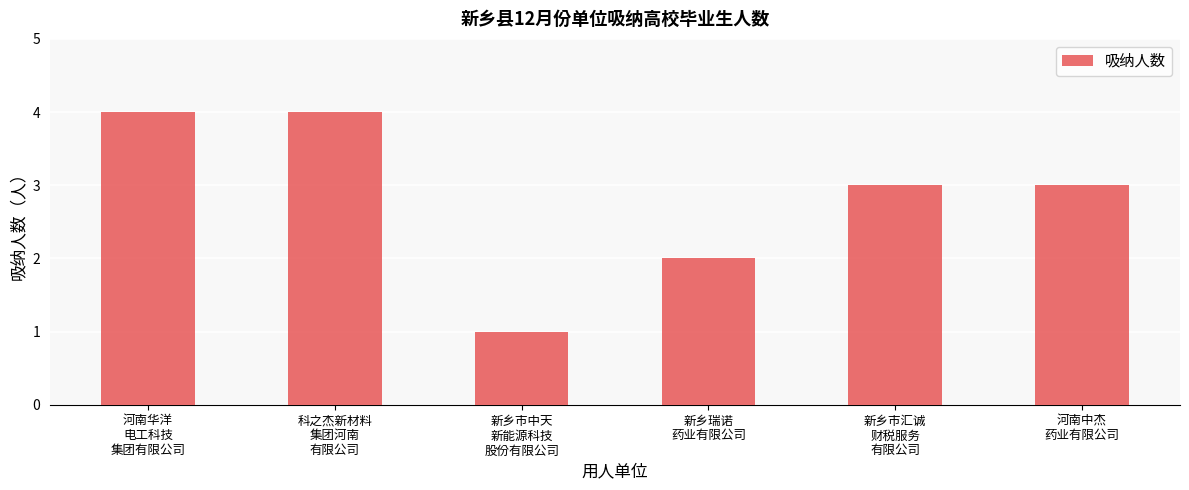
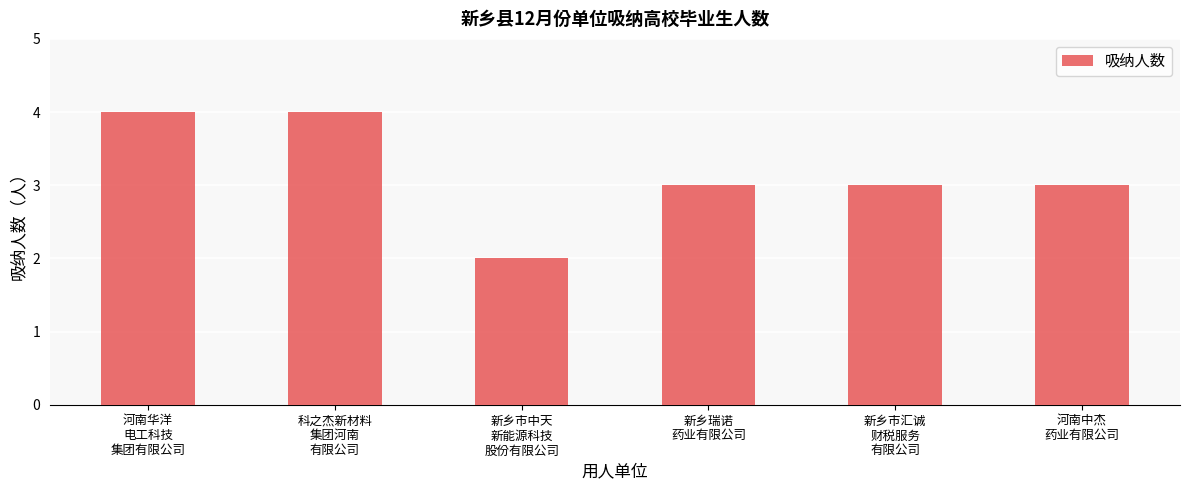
新乡市中天 新能源科技 股份有限公司: 1 -> 2
新乡瑞诺 药业有限公司: 2 -> 3
